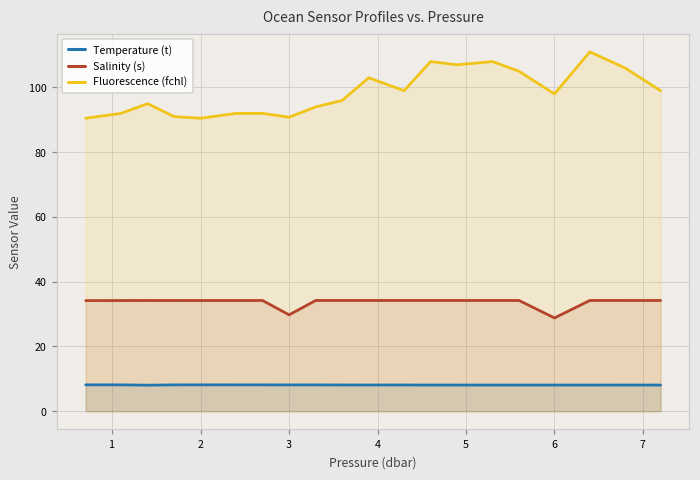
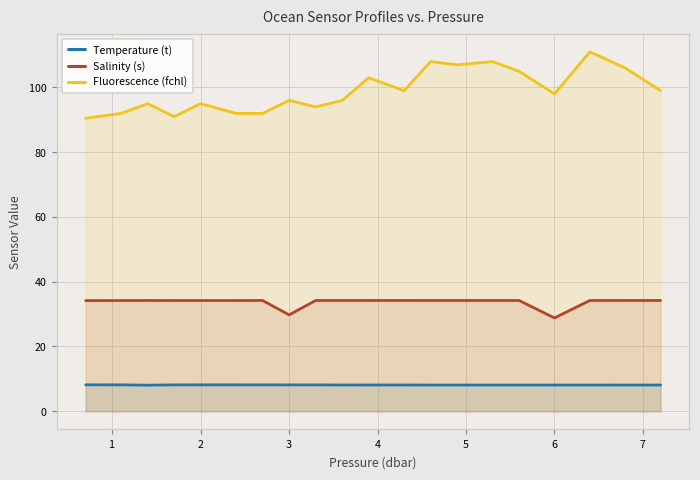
Fluorescence (fchl), 2: 91 -> 95
Fluorescence (fchl), 3: 91 -> 96
